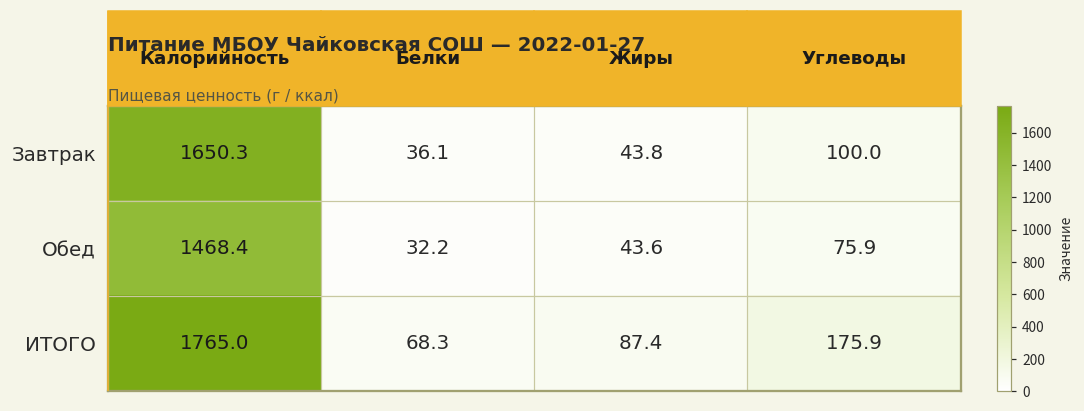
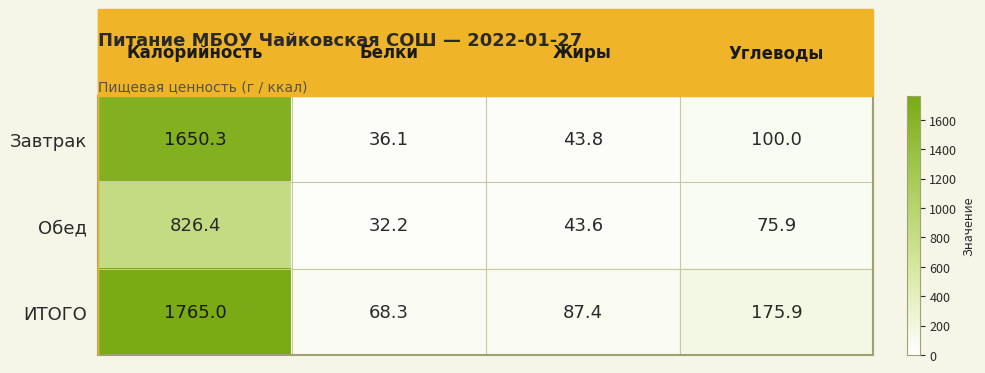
Обед, Калорийность: 1468.4 -> 826.4
